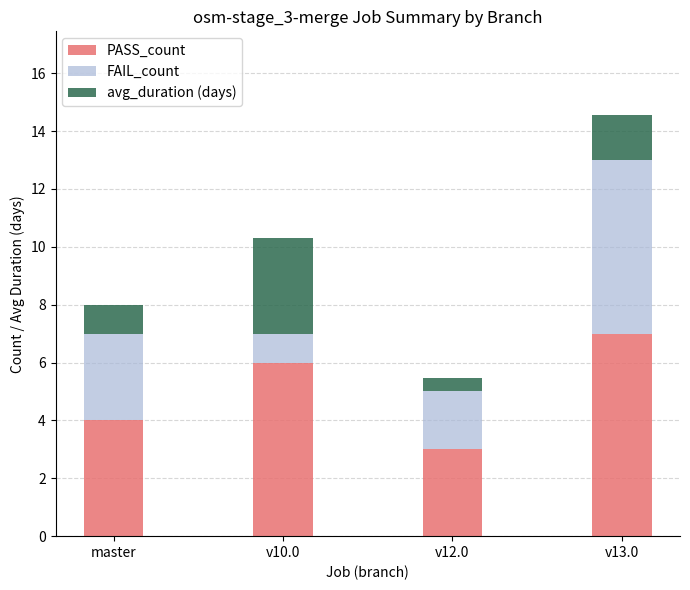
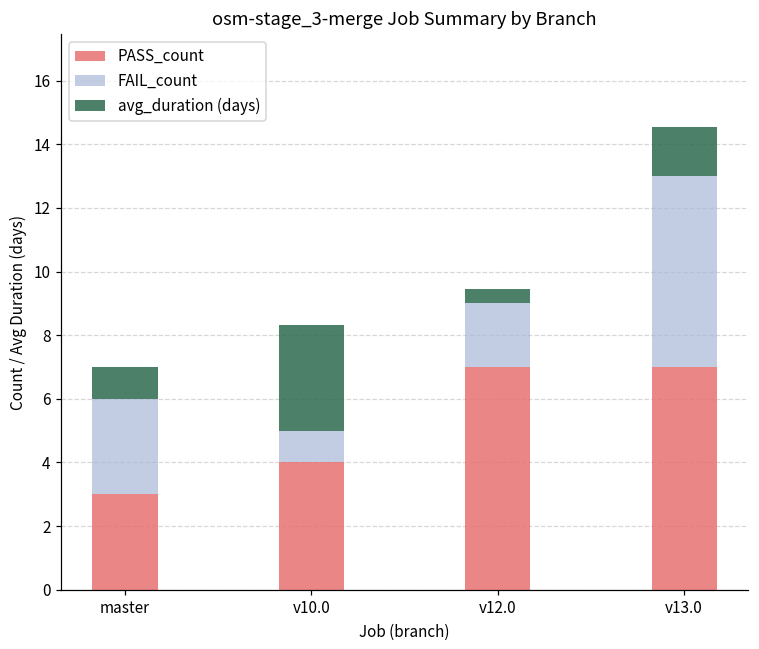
PASS_count, master: 4 -> 3
PASS_count, v10.0: 6 -> 4
PASS_count, v12.0: 3 -> 7
